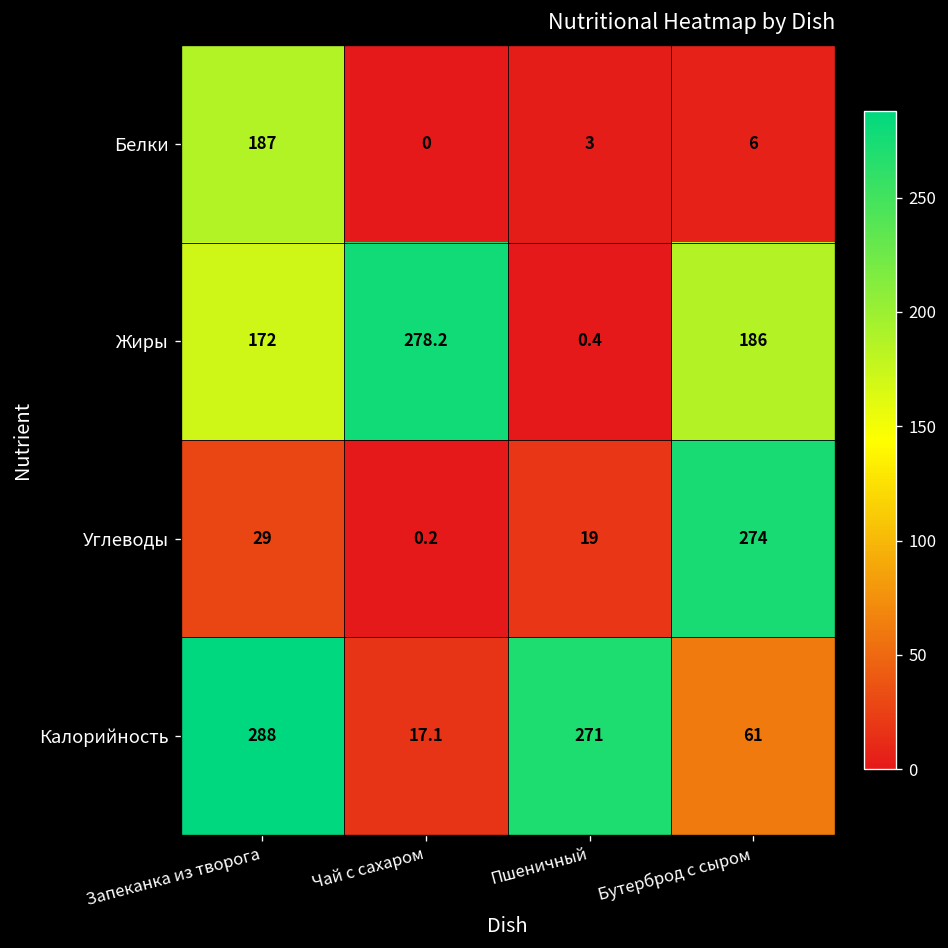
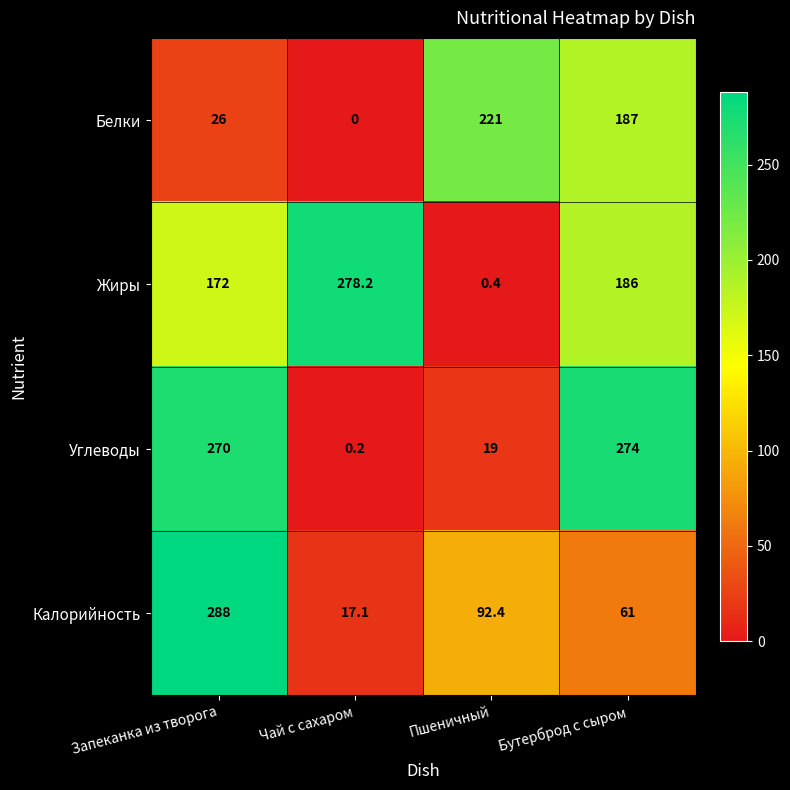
Белки, Запеканка из творога: 187 -> 26
Белки, Пшеничный: 3 -> 221
Белки, Бутерброд с сыром: 6 -> 187
Углеводы, Запеканка из творога: 29 -> 270
Калорийность, Пшеничный: 271 -> 92.4
